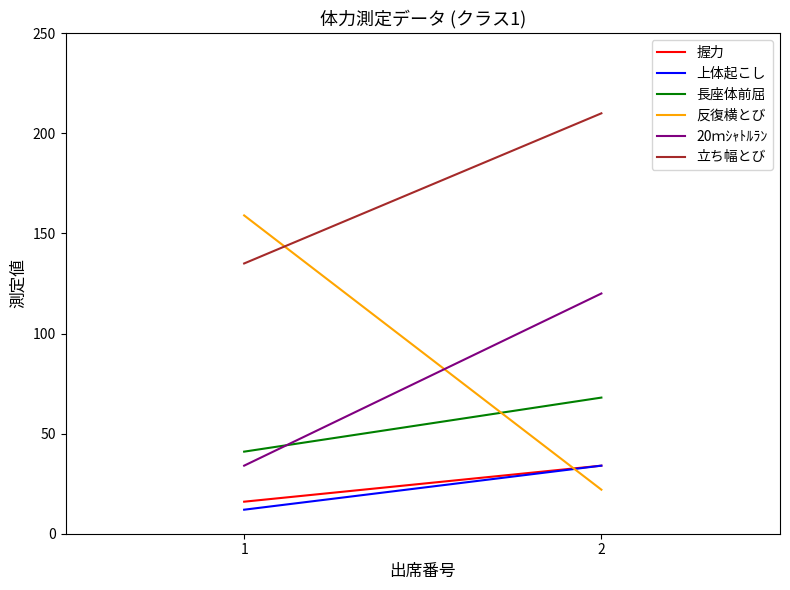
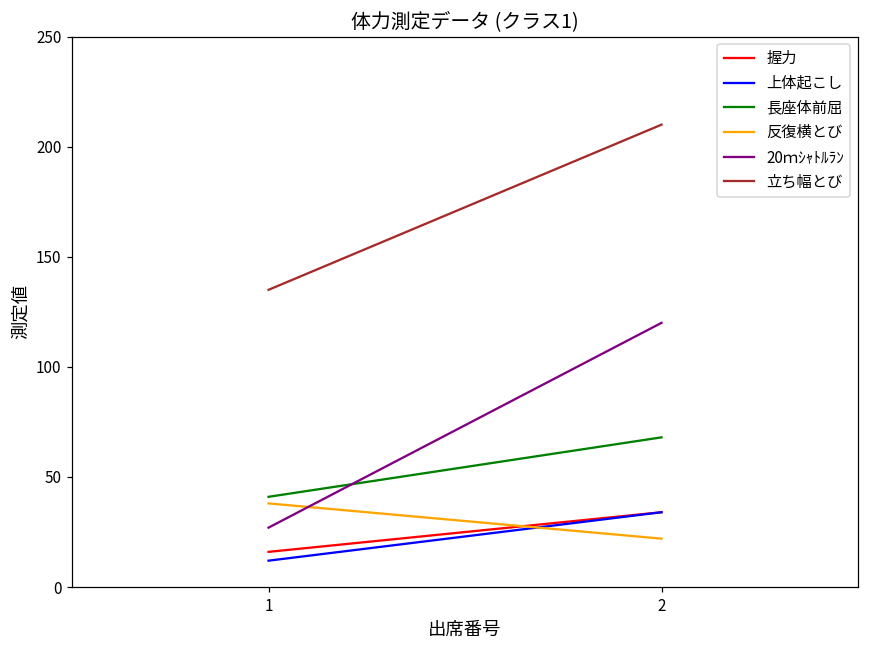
反復横とび, 1: 159 -> 38
20ｍｼｬﾄﾙﾗﾝ, 1: 34 -> 27
